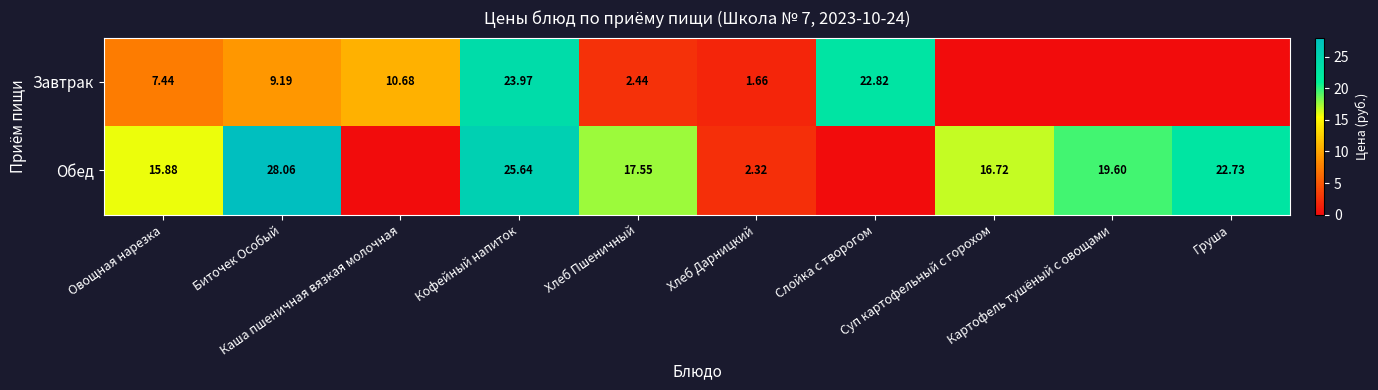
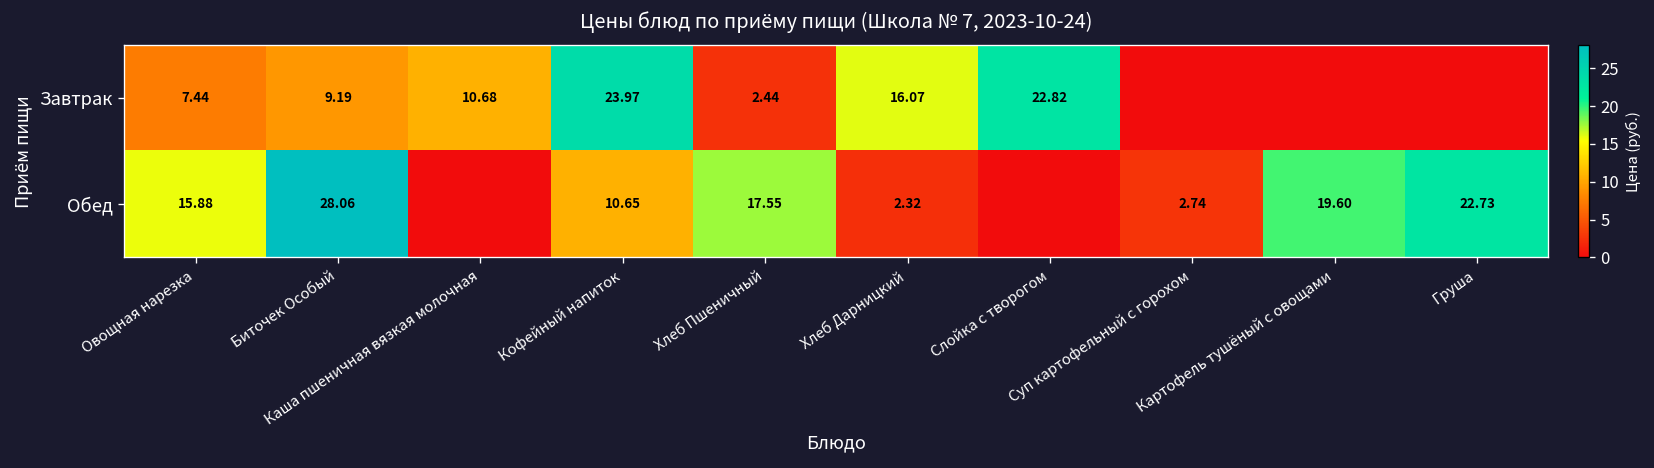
Завтрак, Хлеб Дарницкий: 1.66 -> 16.07
Обед, Кофейный напиток: 25.64 -> 10.65
Обед, Суп картофельный с горохом: 16.72 -> 2.74
